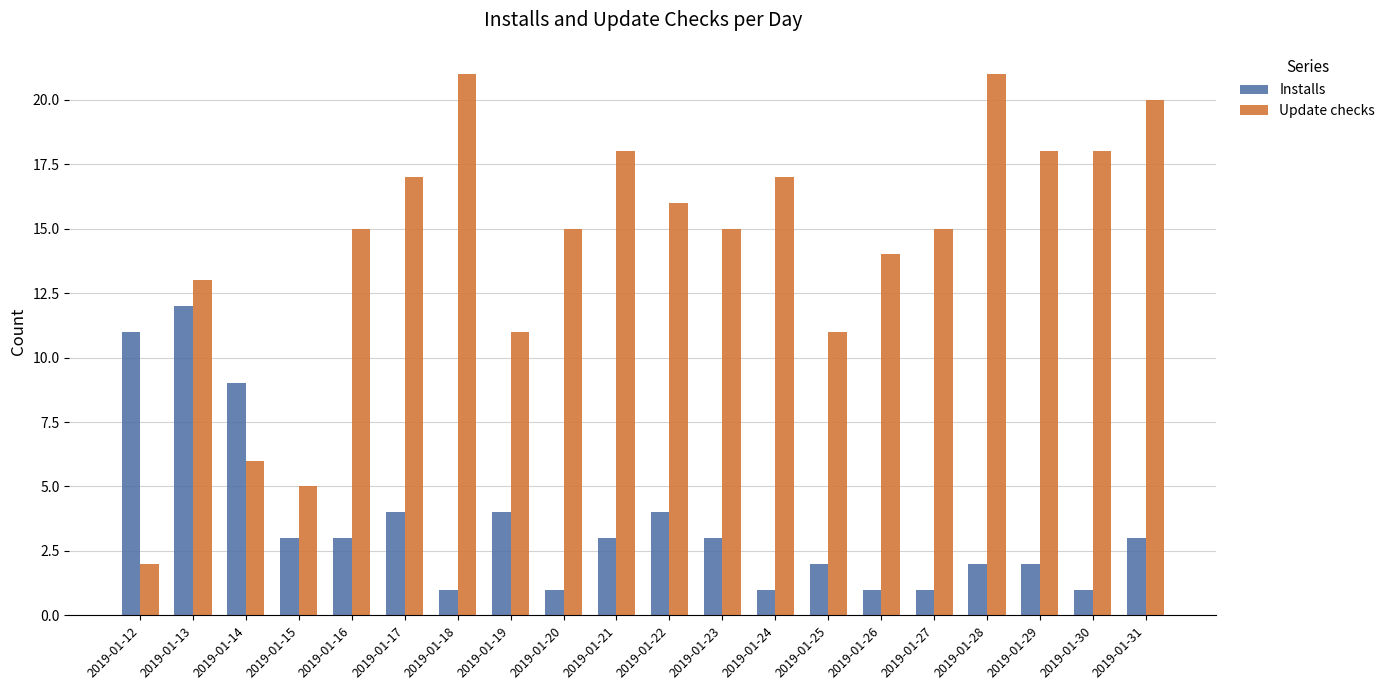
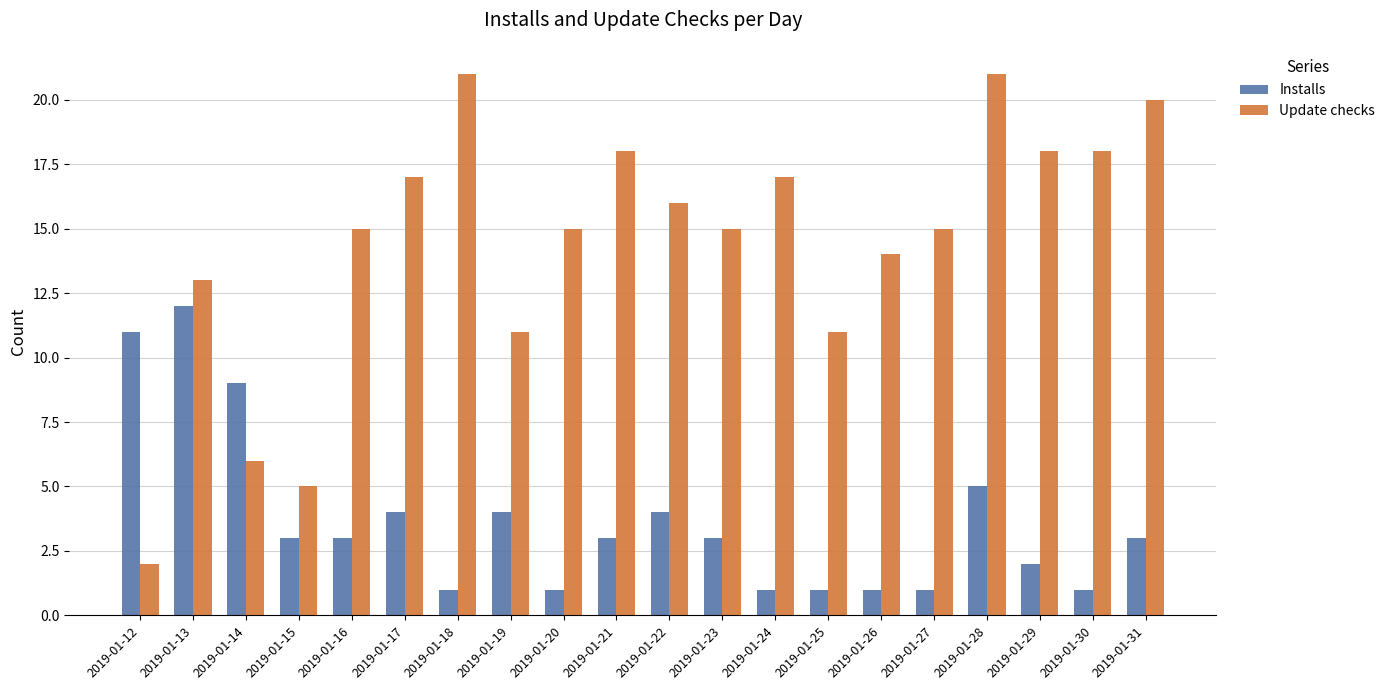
Installs, 2019-01-25: 2 -> 1
Installs, 2019-01-28: 2 -> 5
